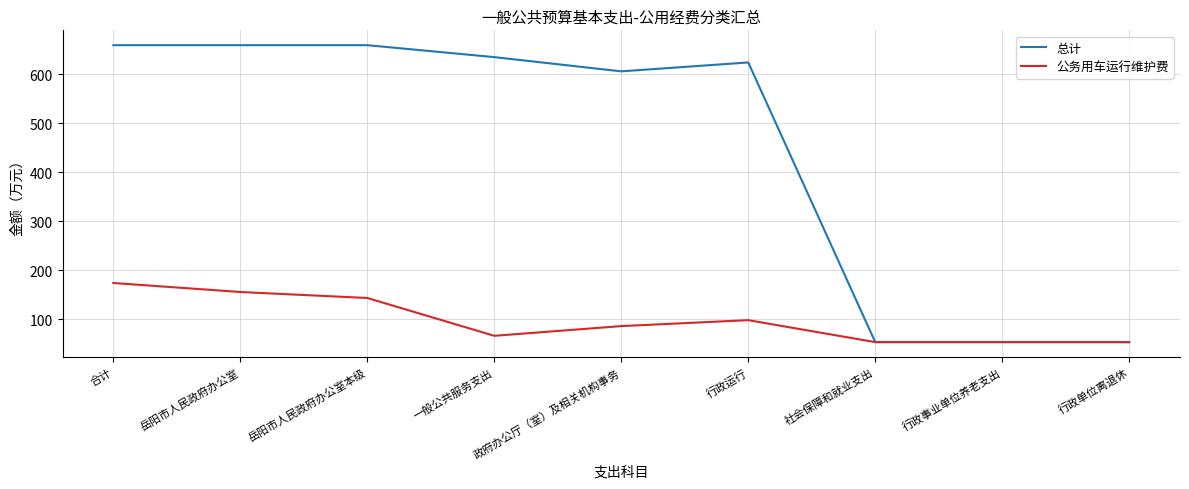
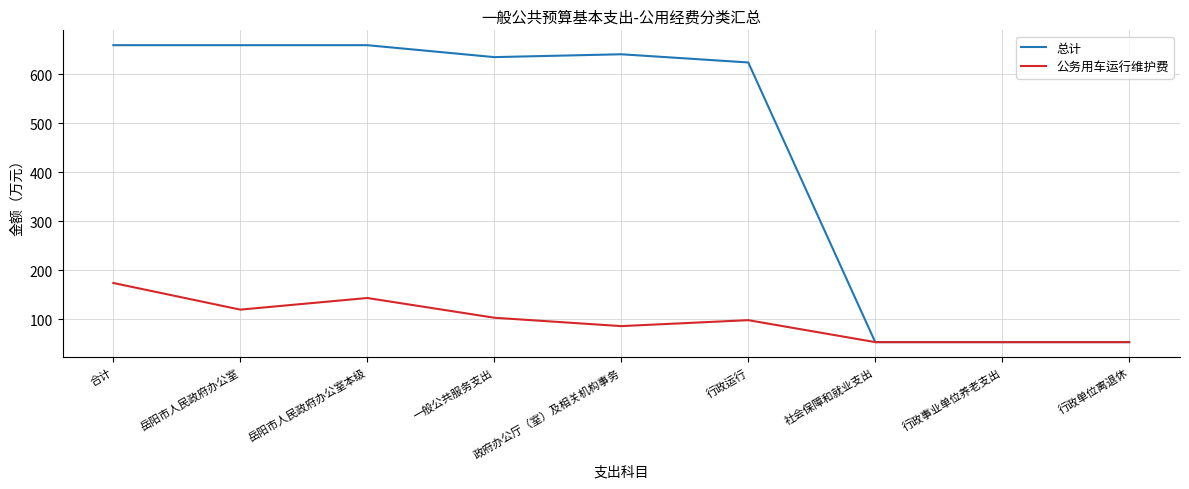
公务用车运行维护费, 岳阳市人民政府办公室: 160 -> 120
公务用车运行维护费, 一般公共服务支出: 70 -> 100
总计, 政府办公厅（室）及相关机构事务: 610 -> 640
